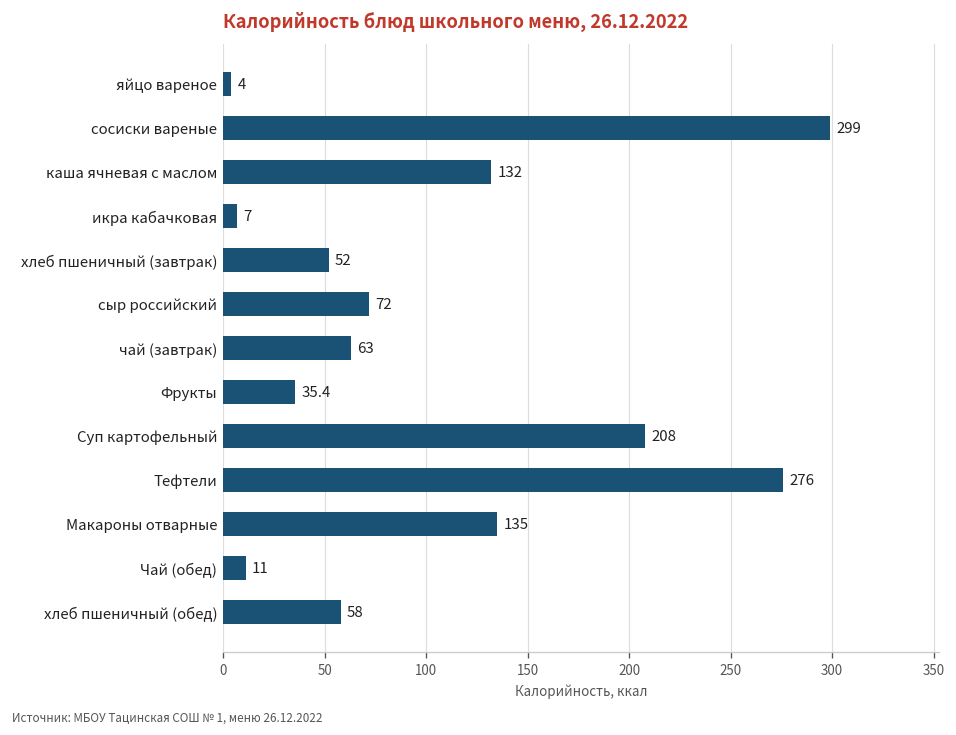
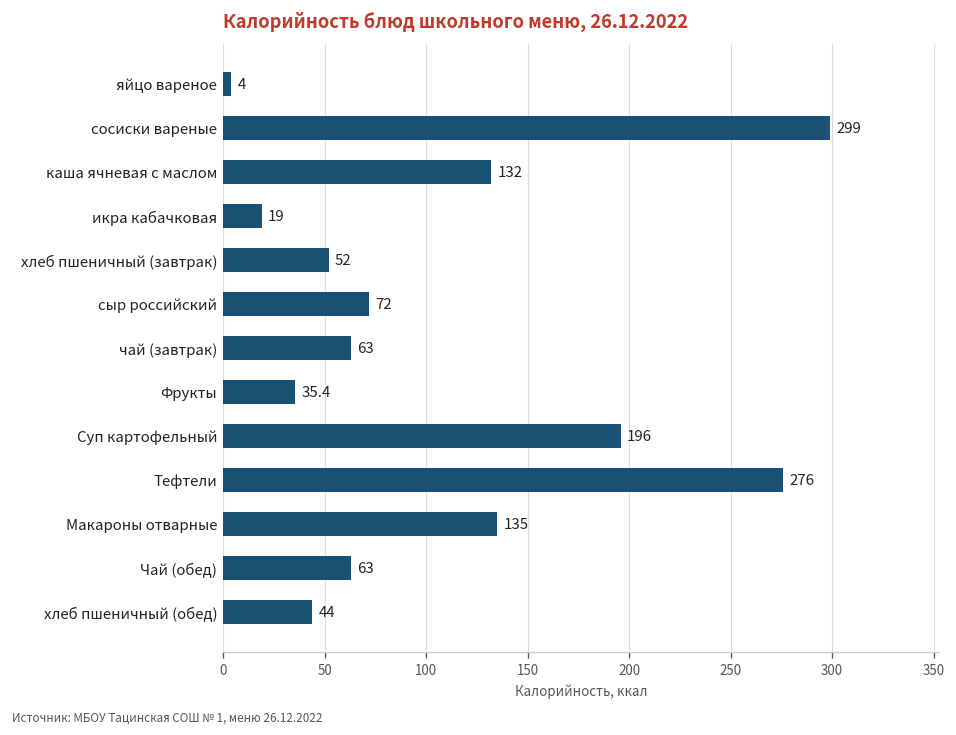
икра кабачковая: 7 -> 19
Суп картофельный: 208 -> 196
Чай (обед): 11 -> 63
хлеб пшеничный (обед): 58 -> 44
